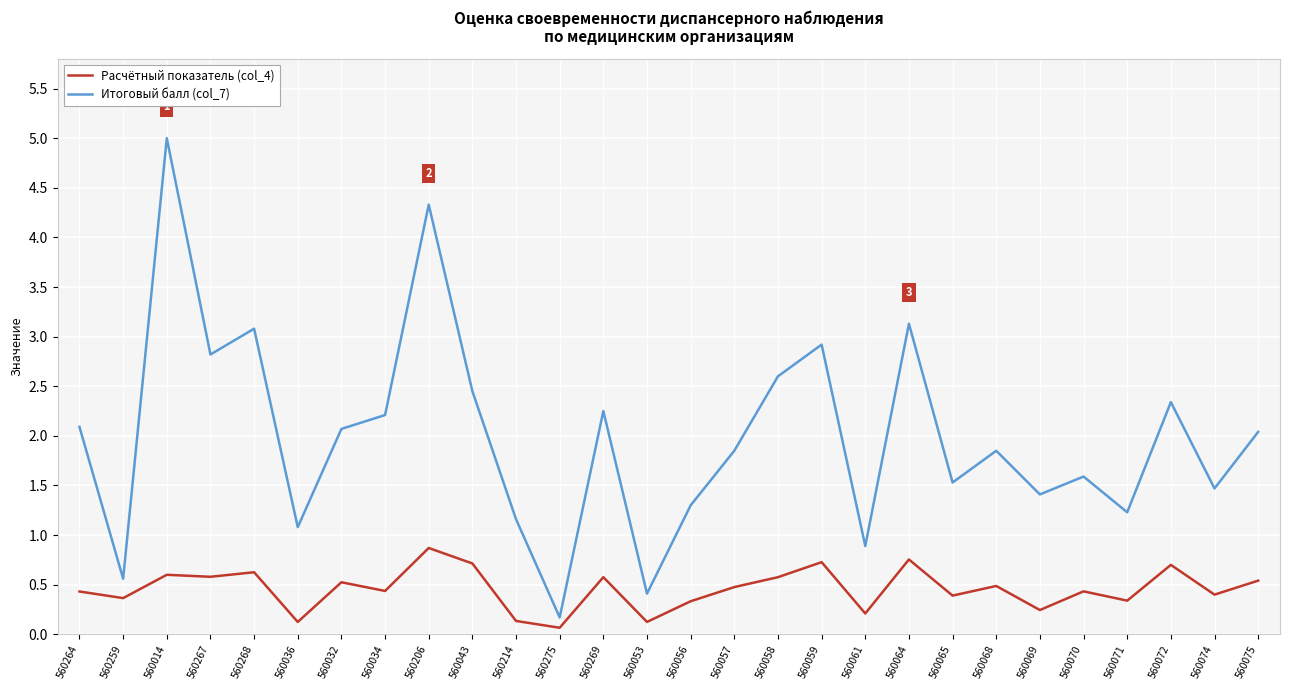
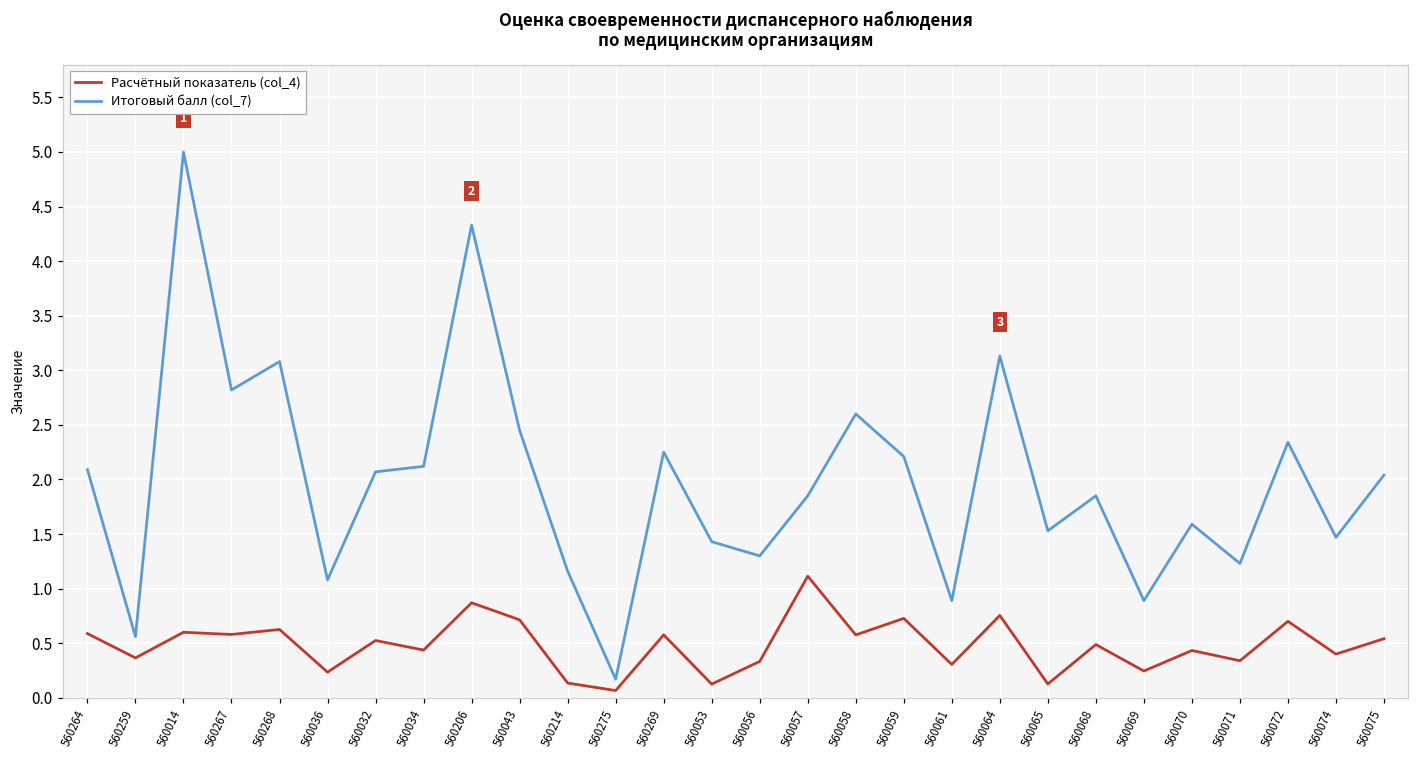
Расчётный показатель (col_4), 560264: 0.4 -> 0.6
Расчётный показатель (col_4), 560036: 0.1 -> 0.2
Итоговый балл (col_7), 560034: 2.2 -> 2.1
Итоговый балл (col_7), 560053: 0.4 -> 1.4
Расчётный показатель (col_4), 560057: 0.5 -> 1.1
Итоговый балл (col_7), 560059: 2.9 -> 2.2
Расчётный показатель (col_4), 560061: 0.2 -> 0.3
Расчётный показатель (col_4), 560065: 0.4 -> 0.1
Итоговый балл (col_7), 560069: 1.4 -> 0.9
